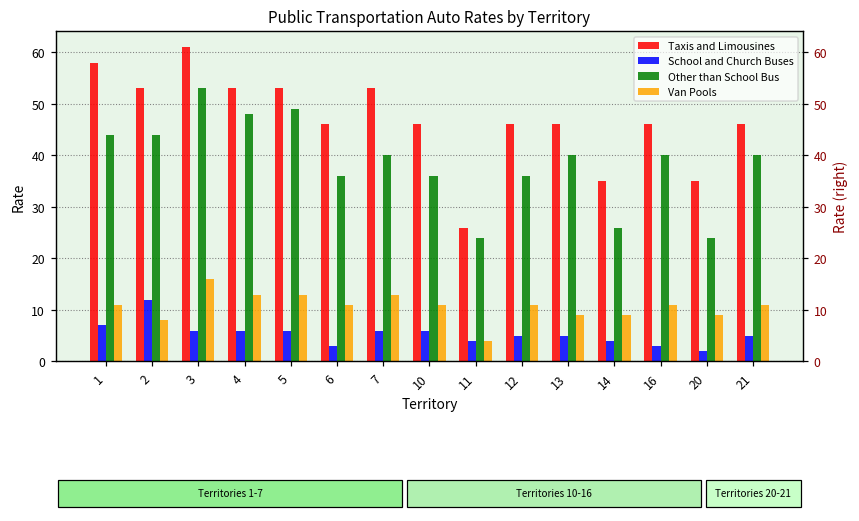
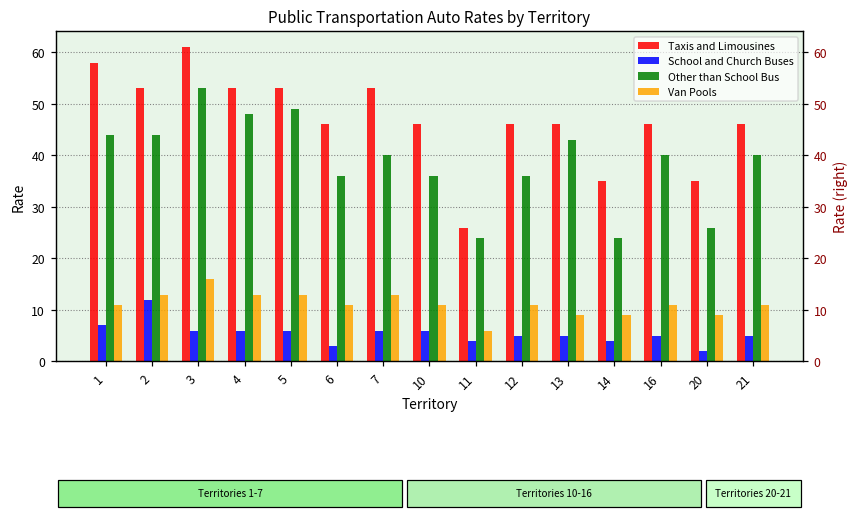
Van Pools, 2: 8 -> 13
Van Pools, 11: 4 -> 6
Other than School Bus, 13: 40 -> 43
Other than School Bus, 14: 26 -> 24
School and Church Buses, 16: 3 -> 5
Other than School Bus, 20: 24 -> 26
